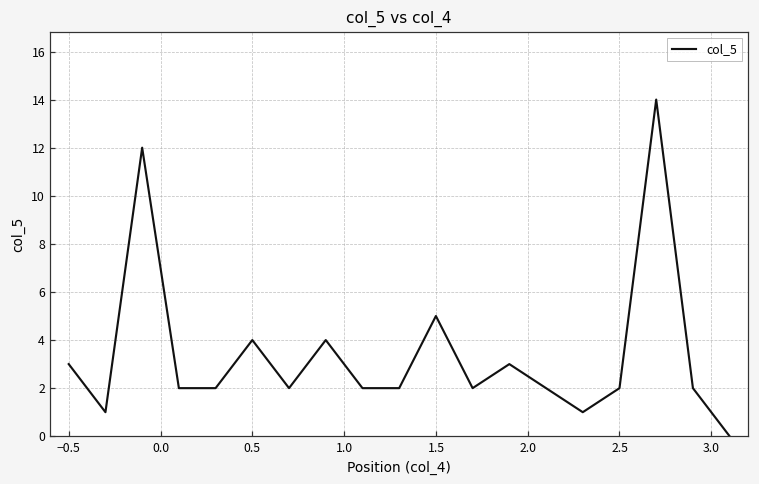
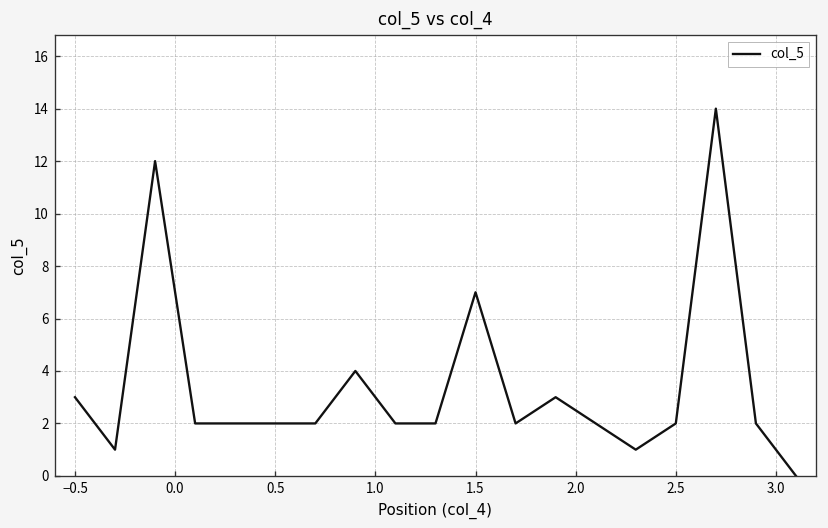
0.5: 4 -> 2
1.5: 5 -> 7
